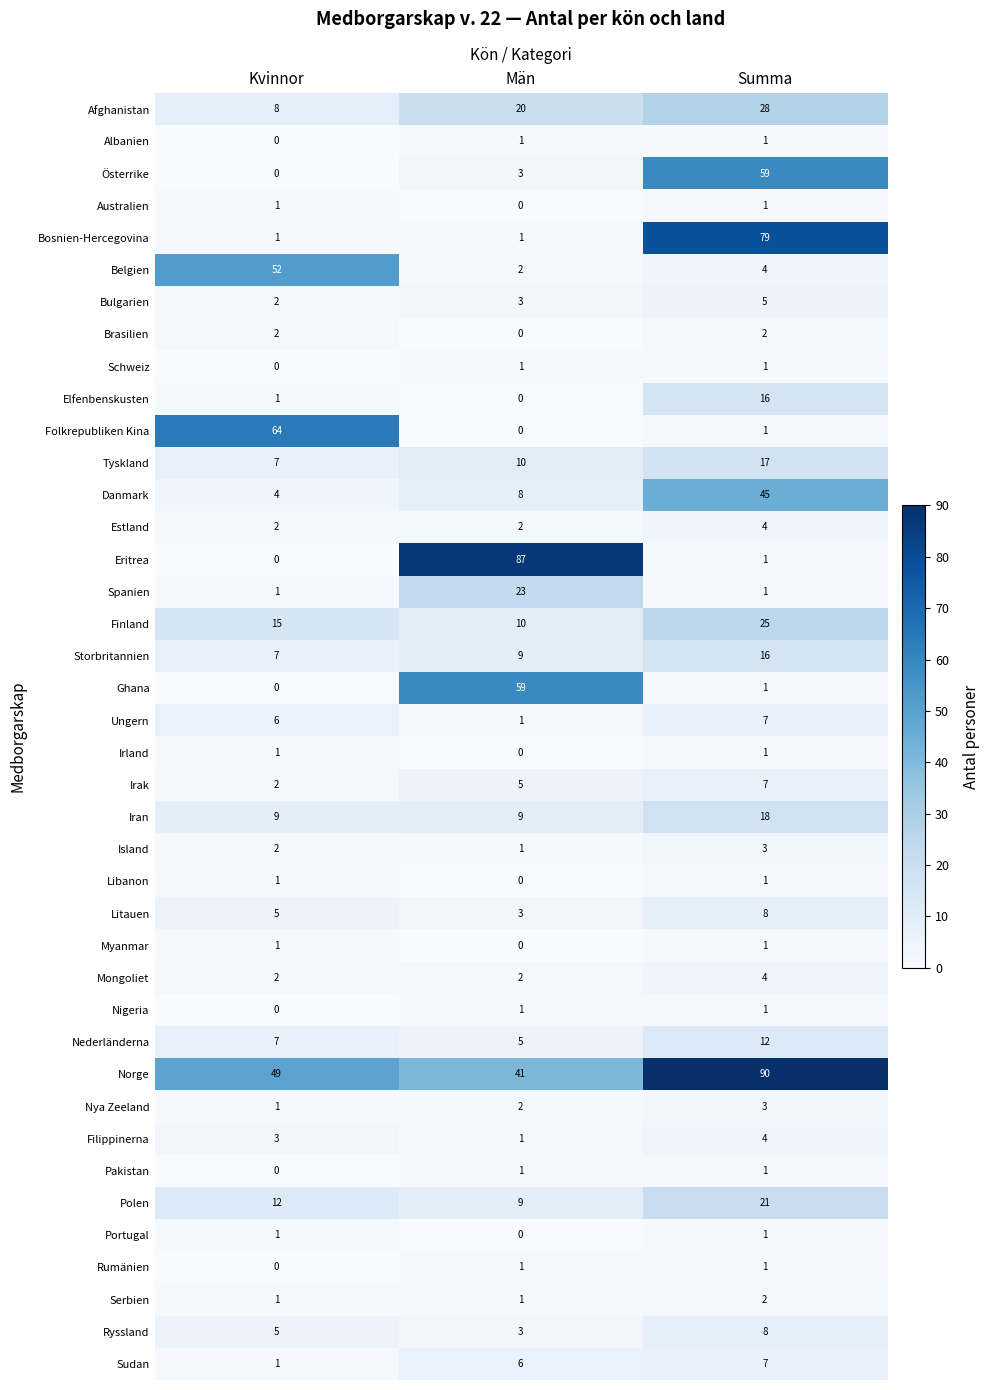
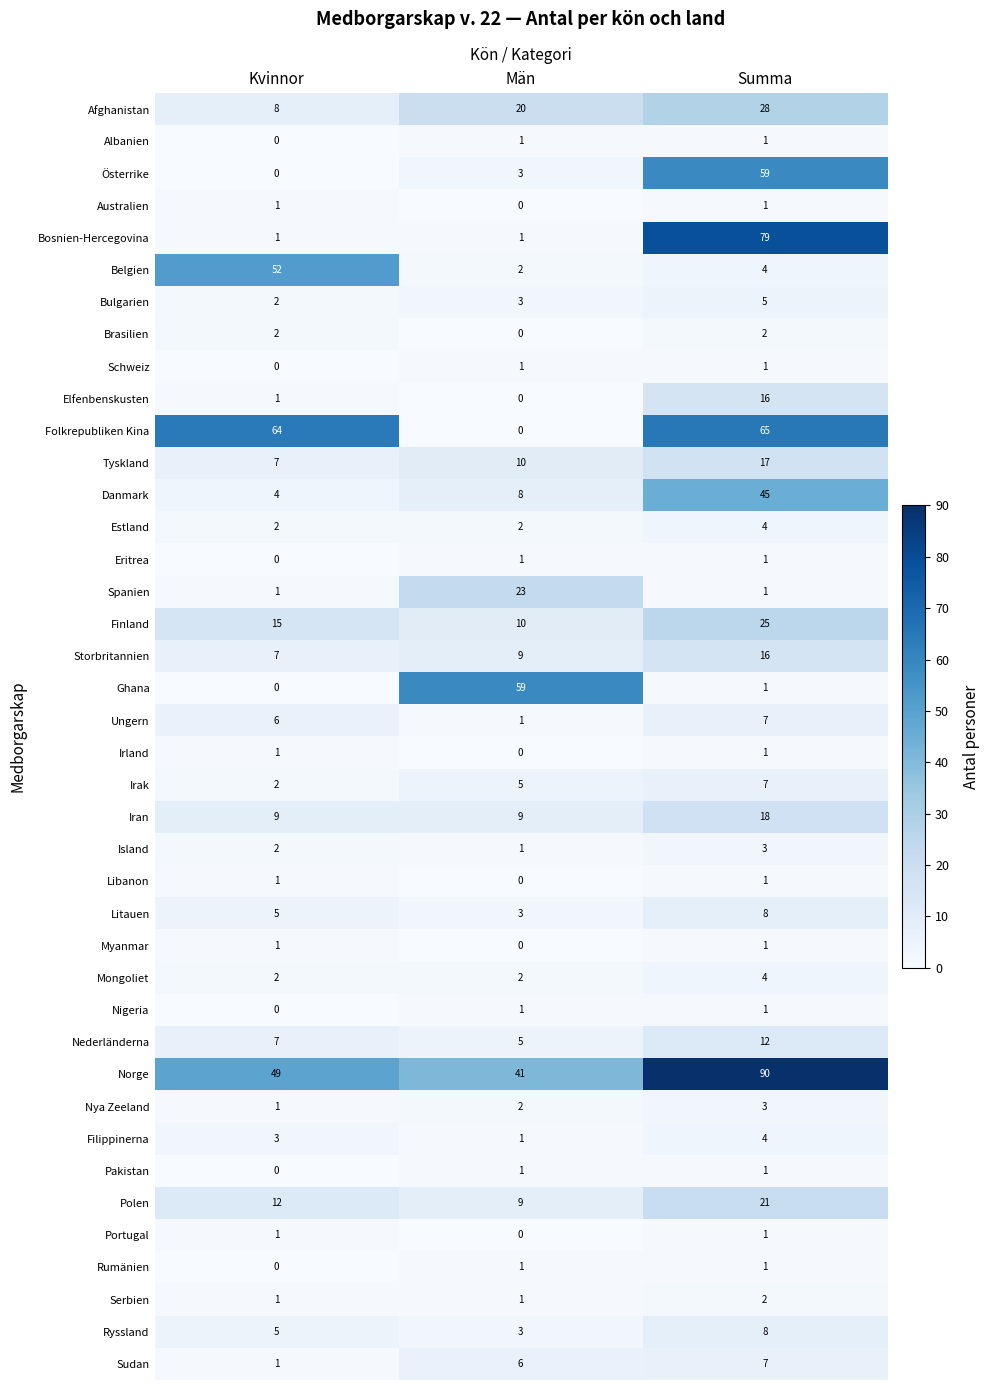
Folkrepubliken Kina, Summa: 1 -> 65
Eritrea, Män: 87 -> 1
